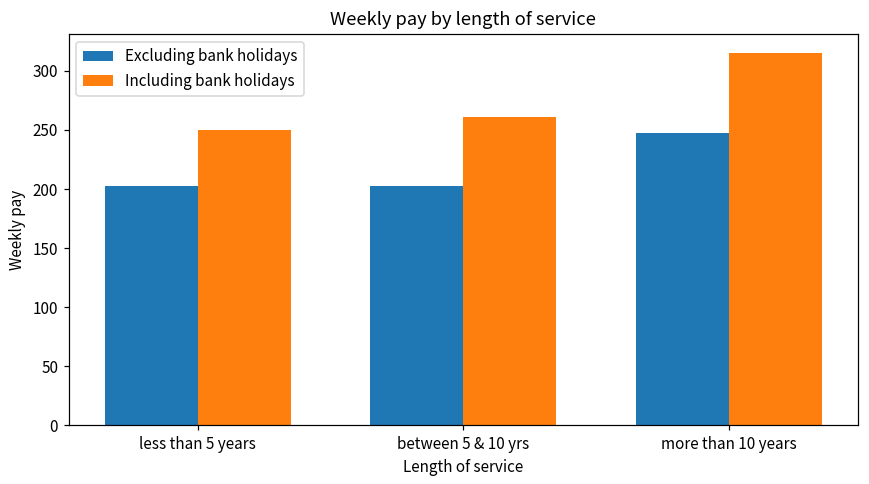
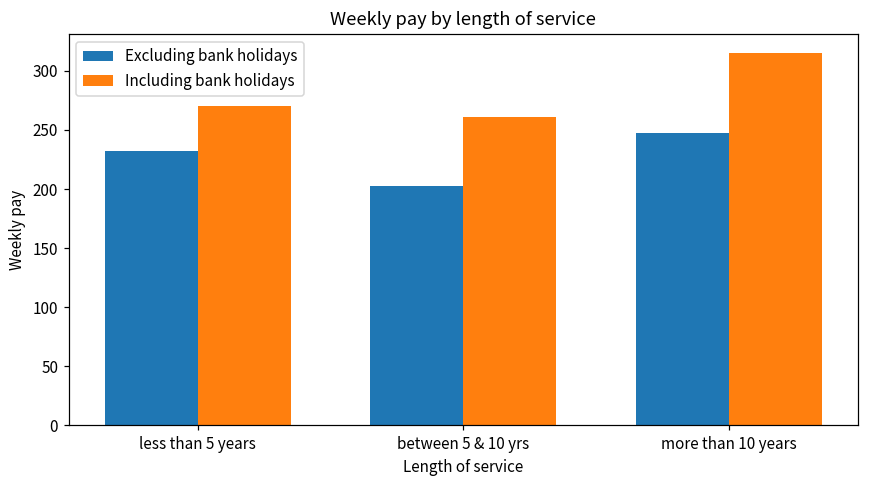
Excluding bank holidays, less than 5 years: 203 -> 232
Including bank holidays, less than 5 years: 250 -> 270
